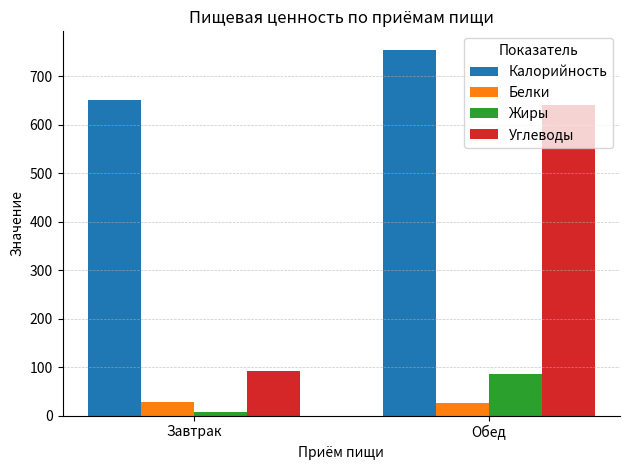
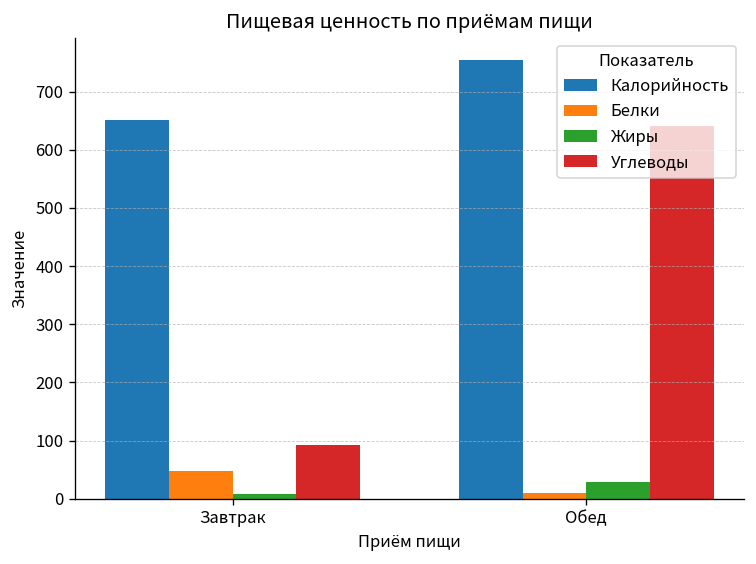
Белки, Завтрак: 30 -> 50
Белки, Обед: 30 -> 10
Жиры, Обед: 90 -> 30
